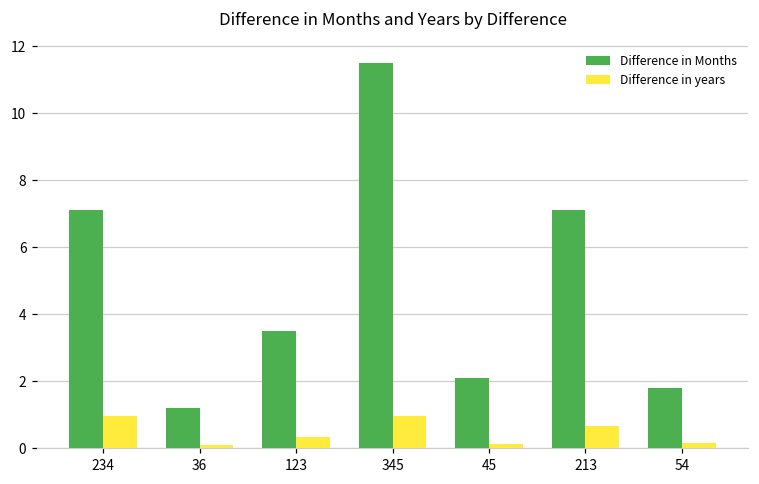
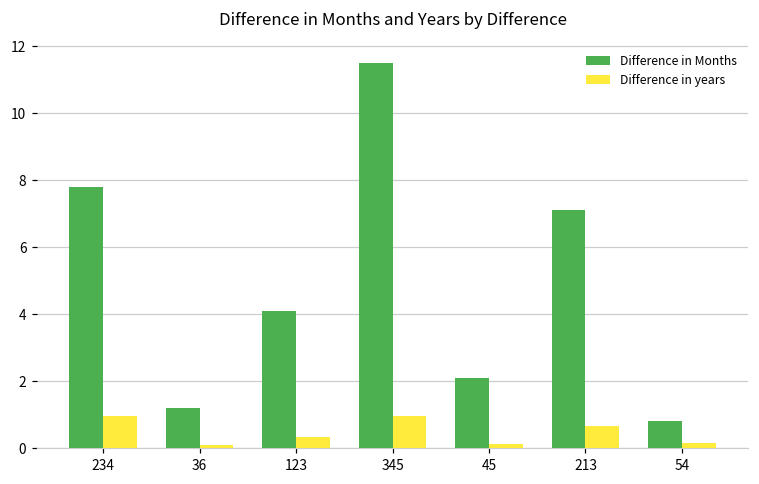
Difference in Months, 234: 7.1 -> 7.8
Difference in Months, 123: 3.5 -> 4.1
Difference in Months, 54: 1.8 -> 0.8
